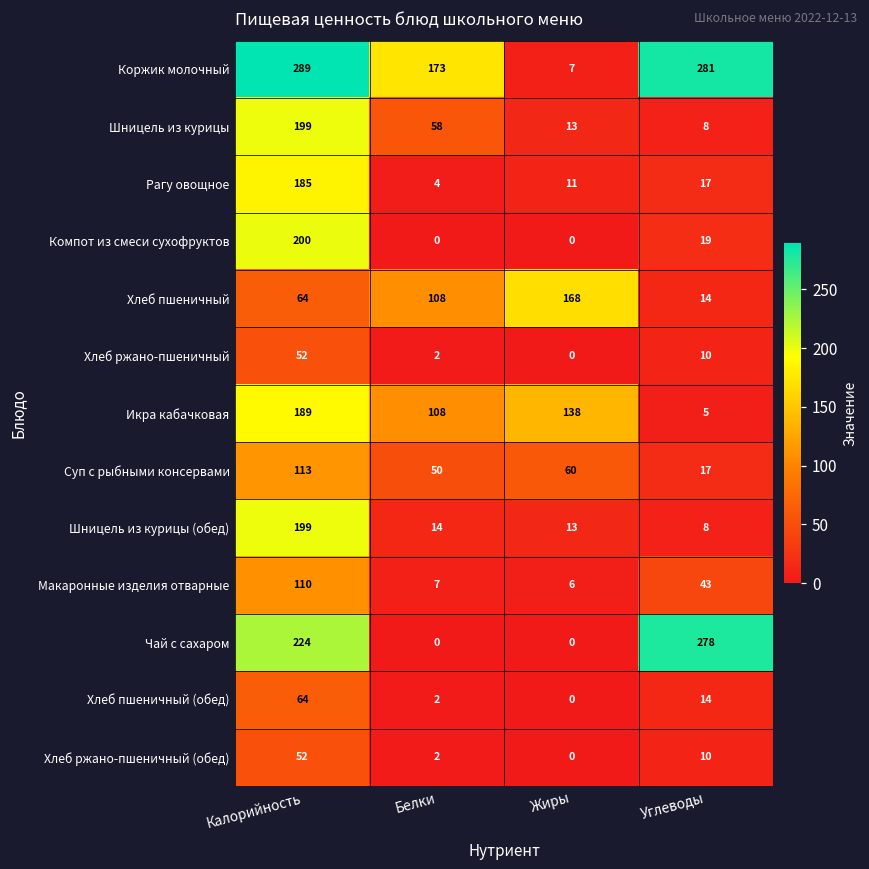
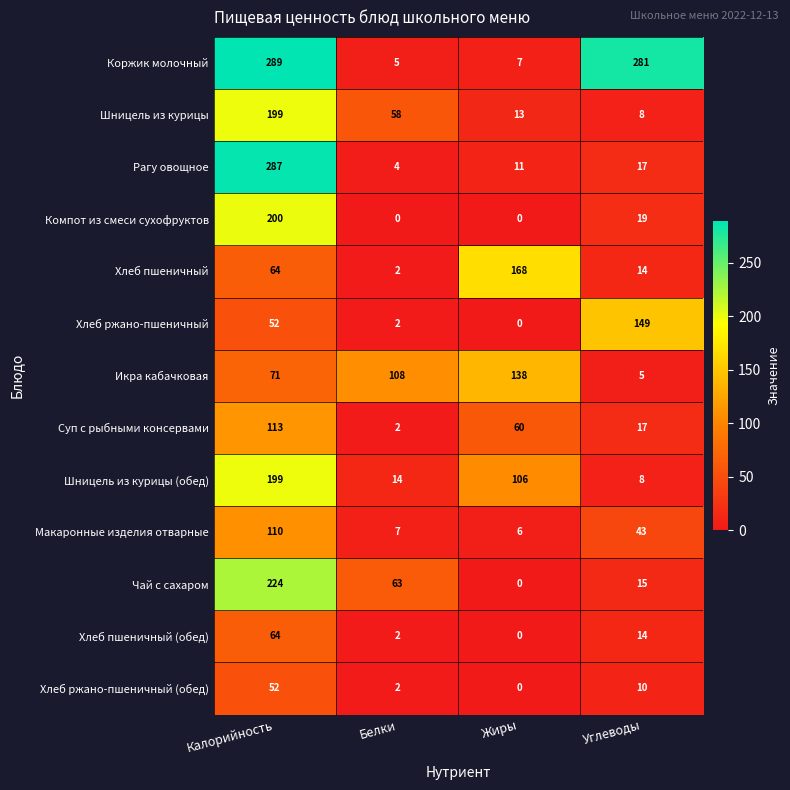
Коржик молочный, Белки: 173 -> 5
Рагу овощное, Калорийность: 185 -> 287
Хлеб пшеничный, Белки: 108 -> 2
Хлеб ржано-пшеничный, Углеводы: 10 -> 149
Икра кабачковая, Калорийность: 189 -> 71
Суп с рыбными консервами, Белки: 50 -> 2
Шницель из курицы (обед), Жиры: 13 -> 106
Чай с сахаром, Белки: 0 -> 63
Чай с сахаром, Углеводы: 278 -> 15
